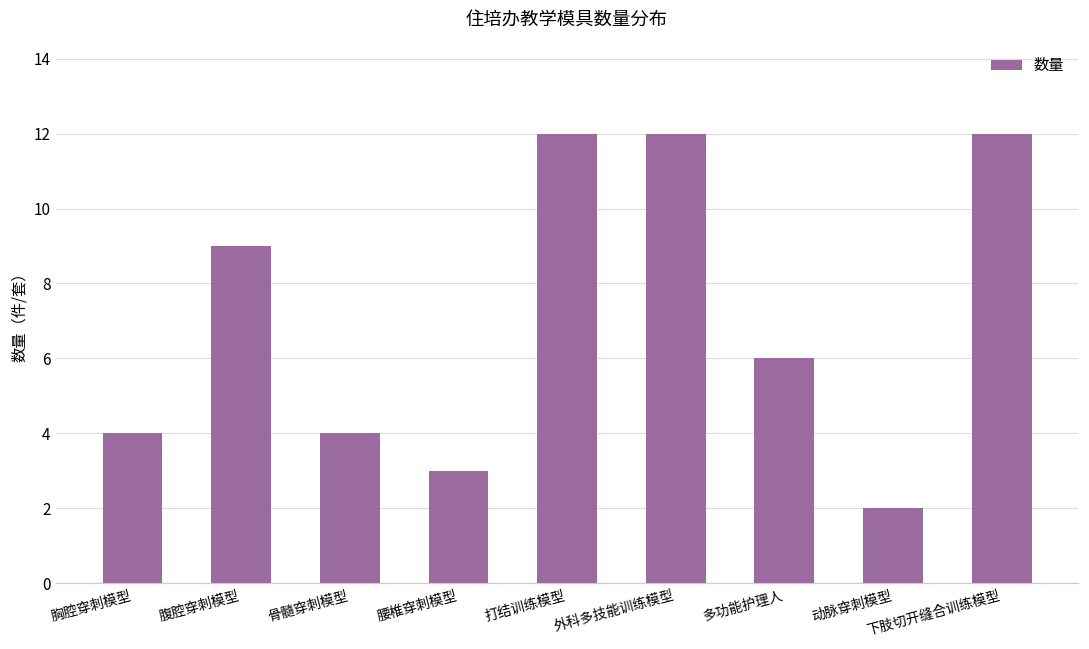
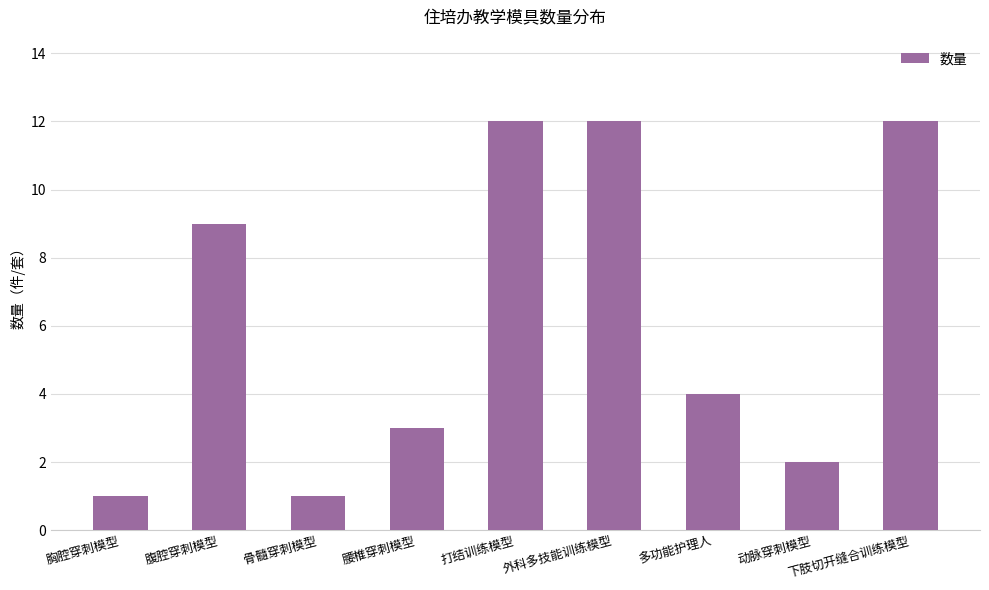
胸腔穿刺模型: 4 -> 1
骨髓穿刺模型: 4 -> 1
多功能护理人: 6 -> 4
